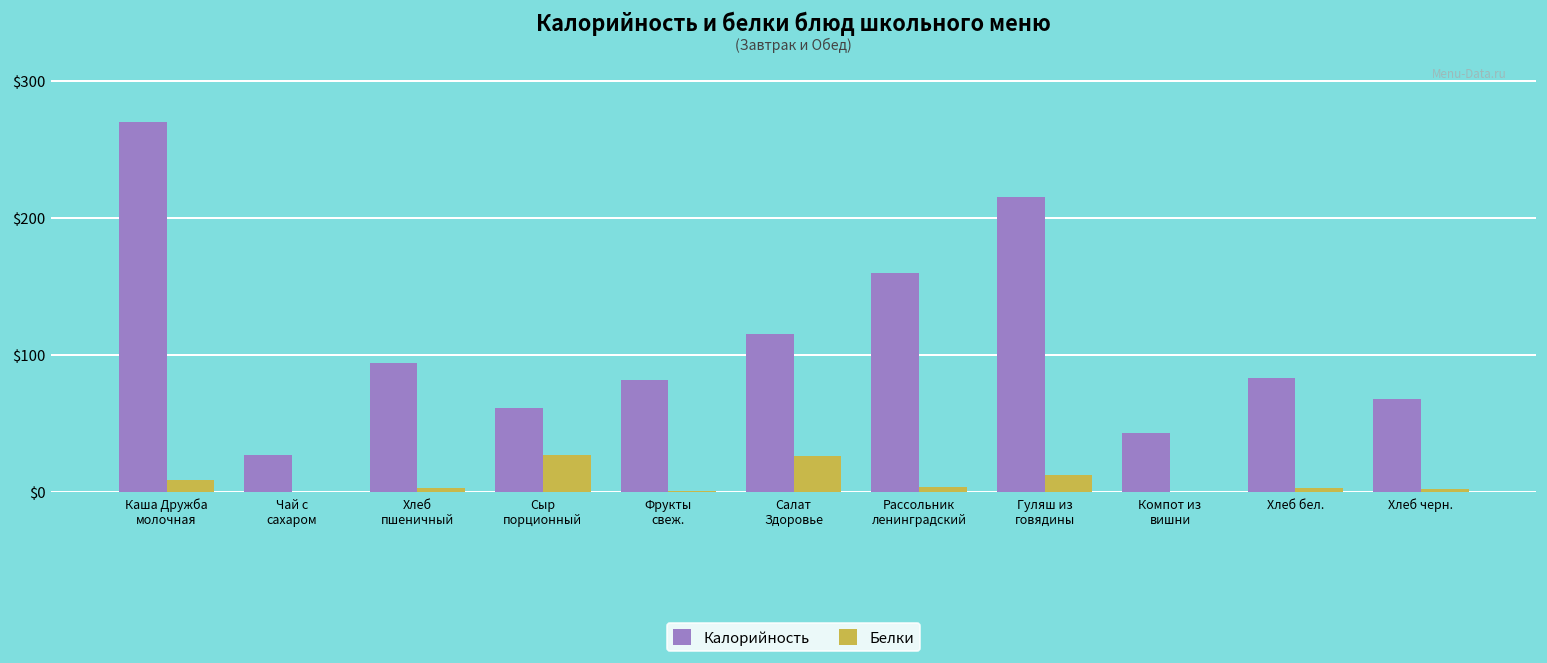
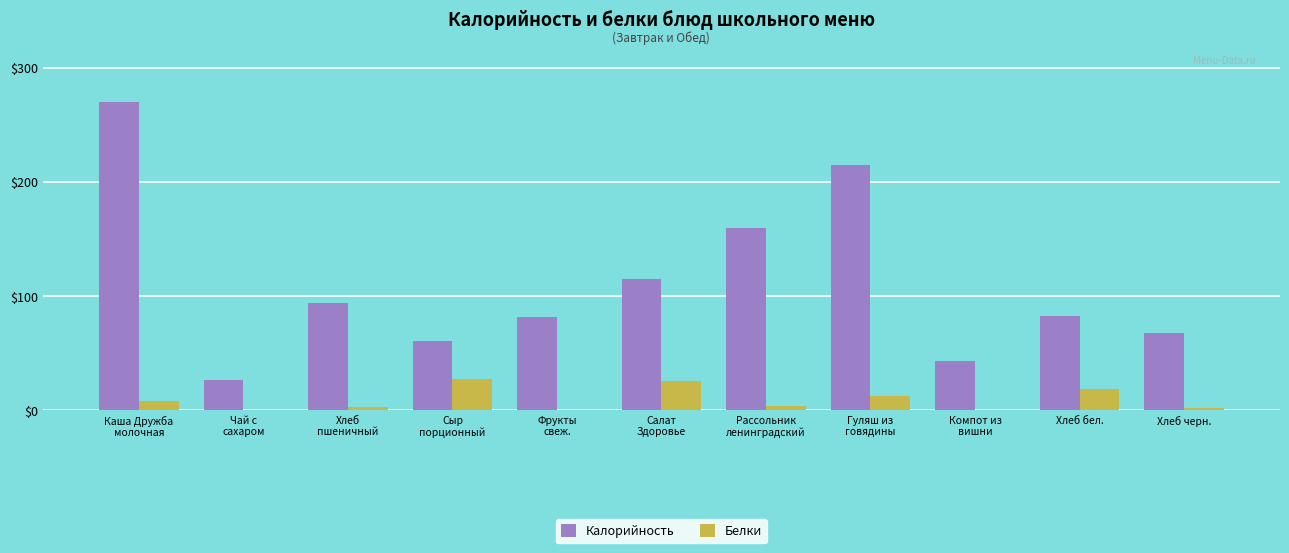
Белки, Хлеб бел.: $3 -> $19
